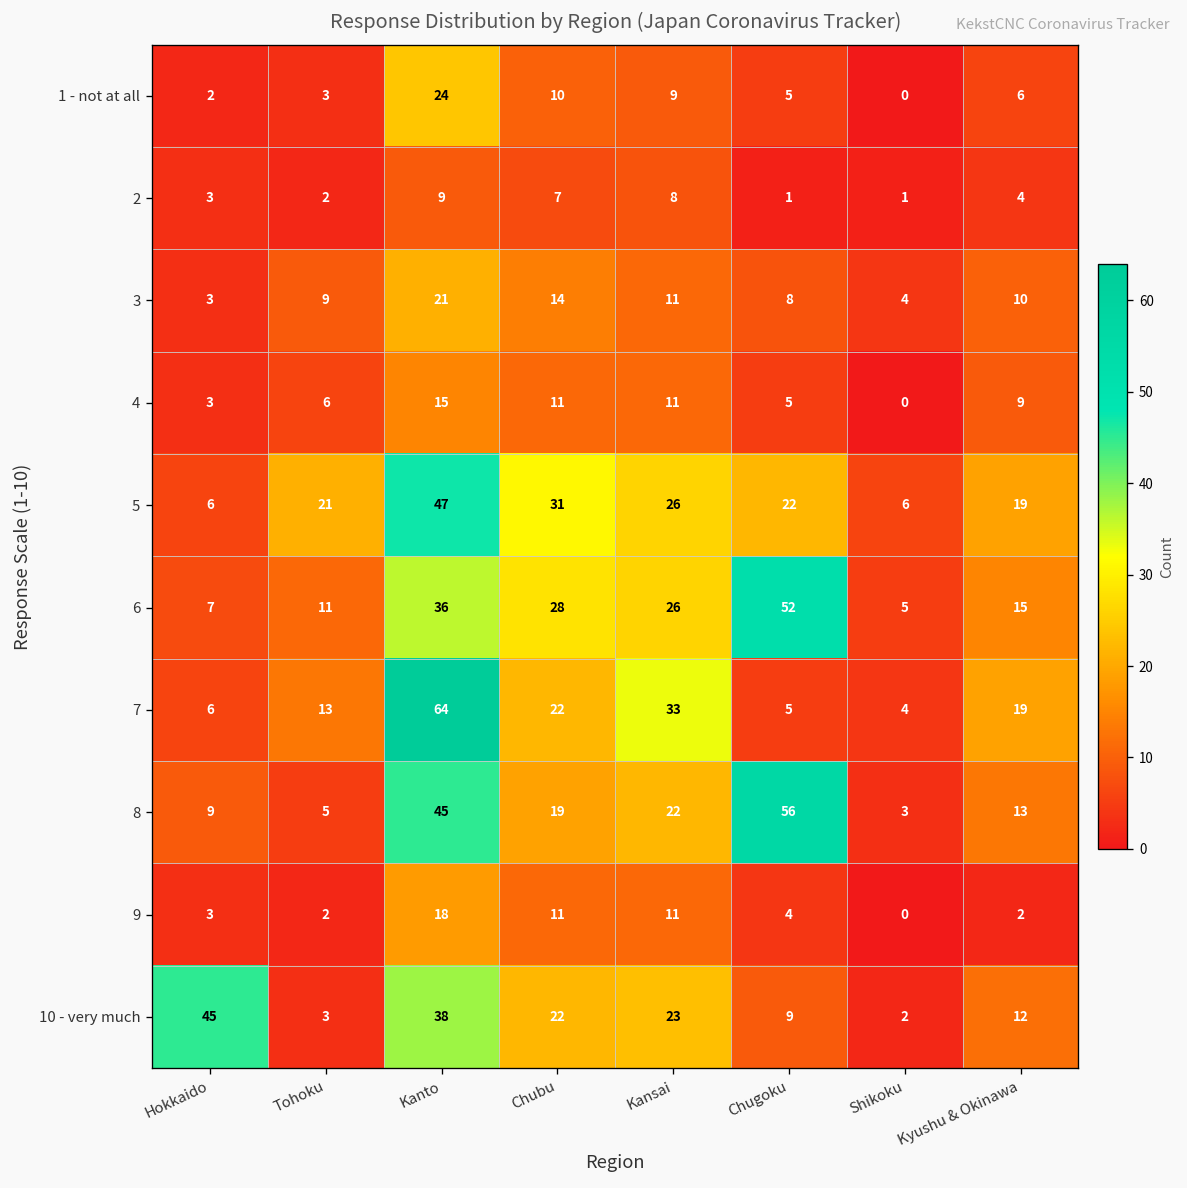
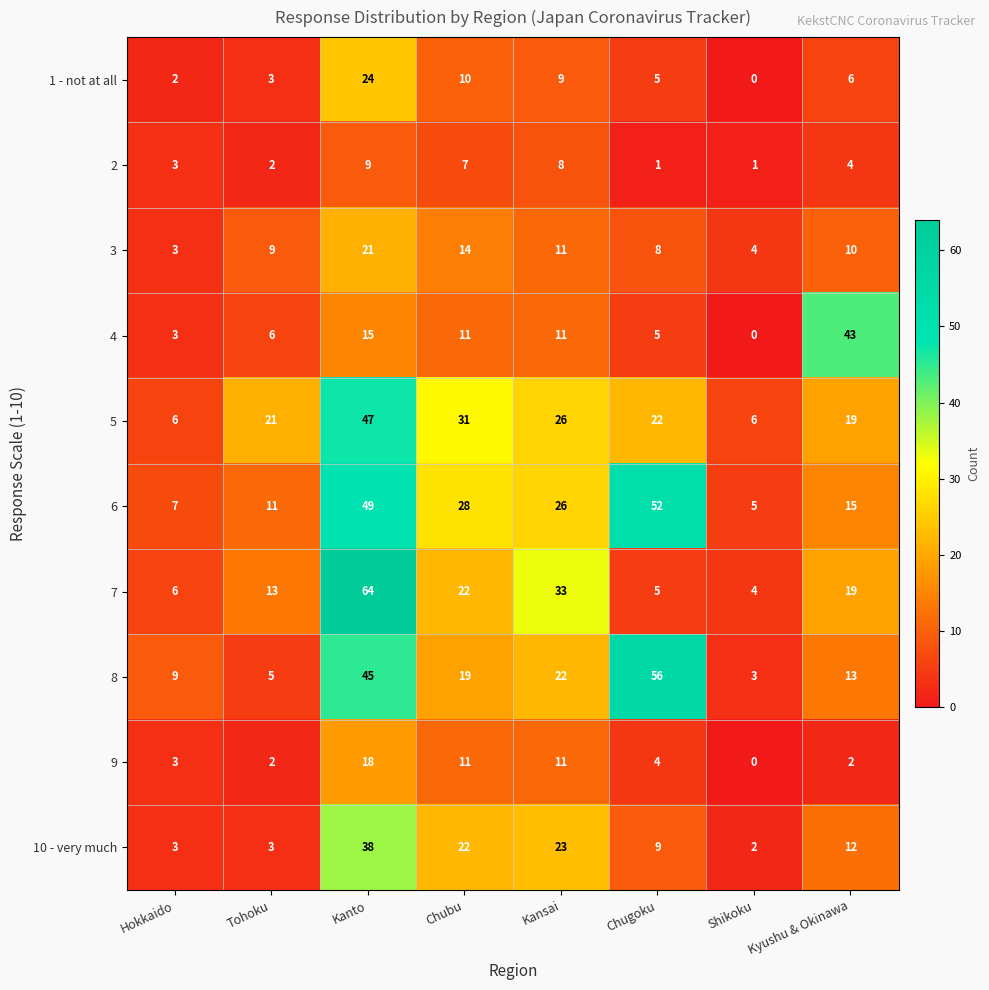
4, Kyushu & Okinawa: 9 -> 43
6, Kanto: 36 -> 49
10 - very much, Hokkaido: 45 -> 3
